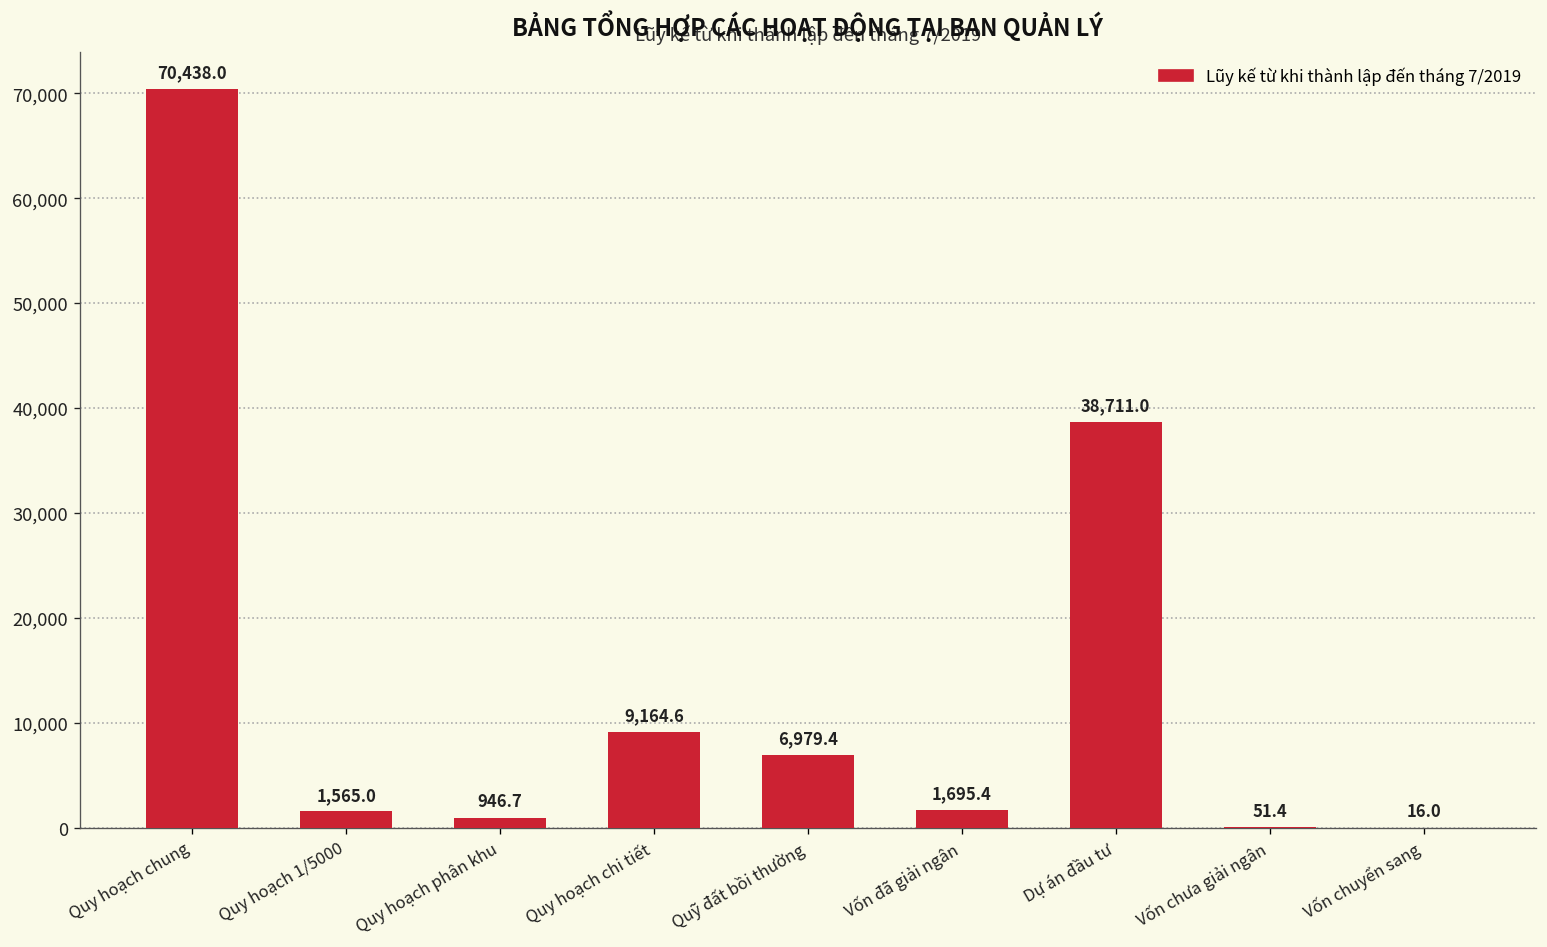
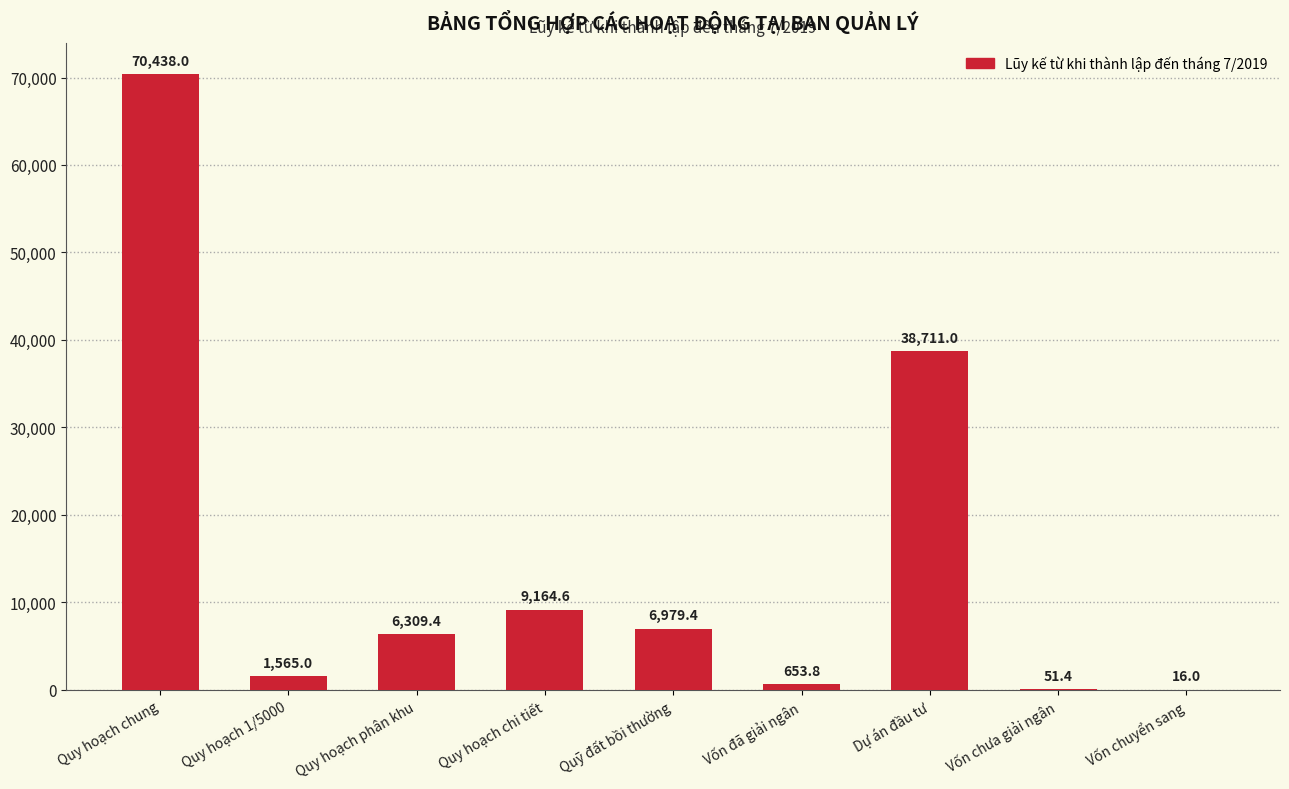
Quy hoạch phân khu: 946.7 -> 6,309.4
Vốn đã giải ngân: 1,695.4 -> 653.8
